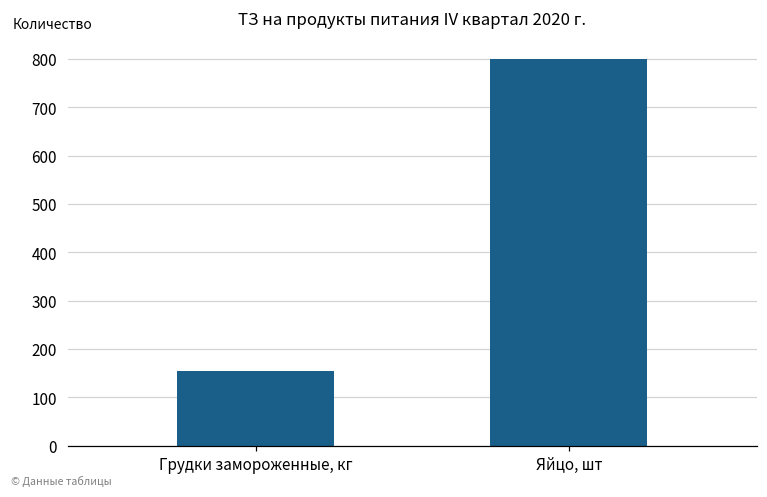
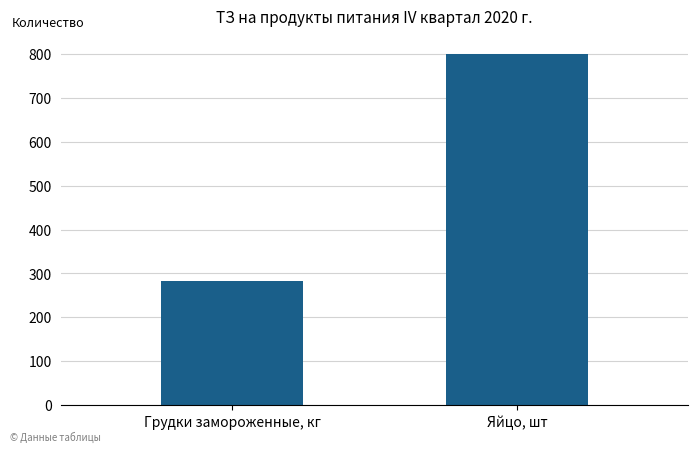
Грудки замороженные, кг: 160 -> 280
